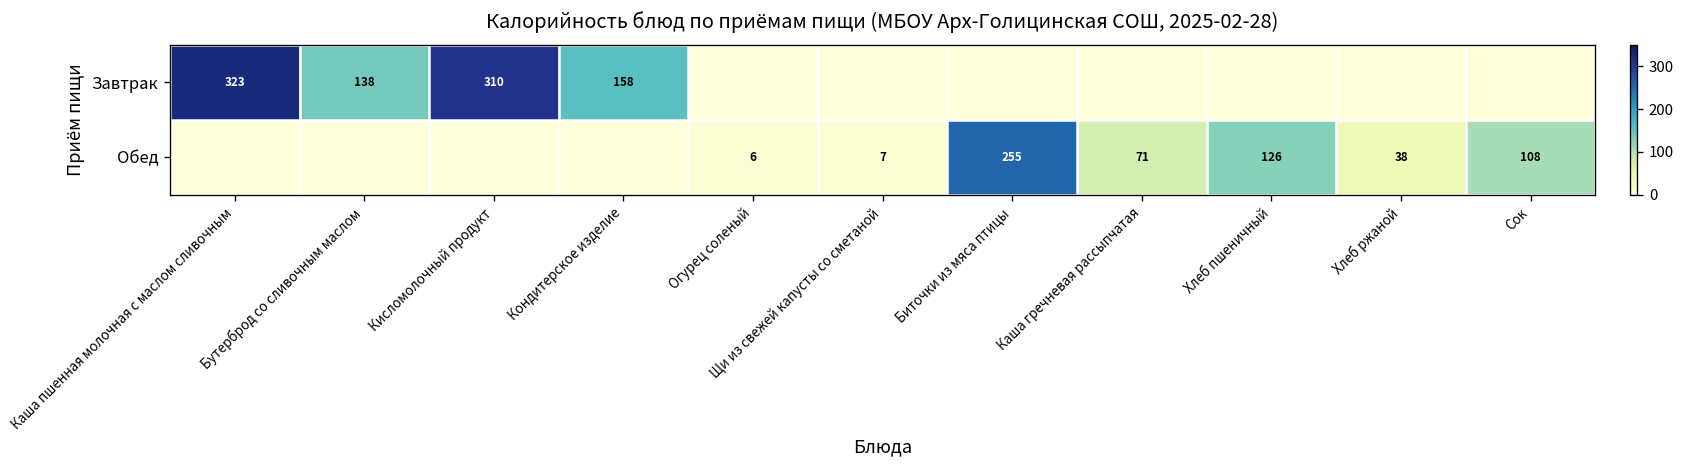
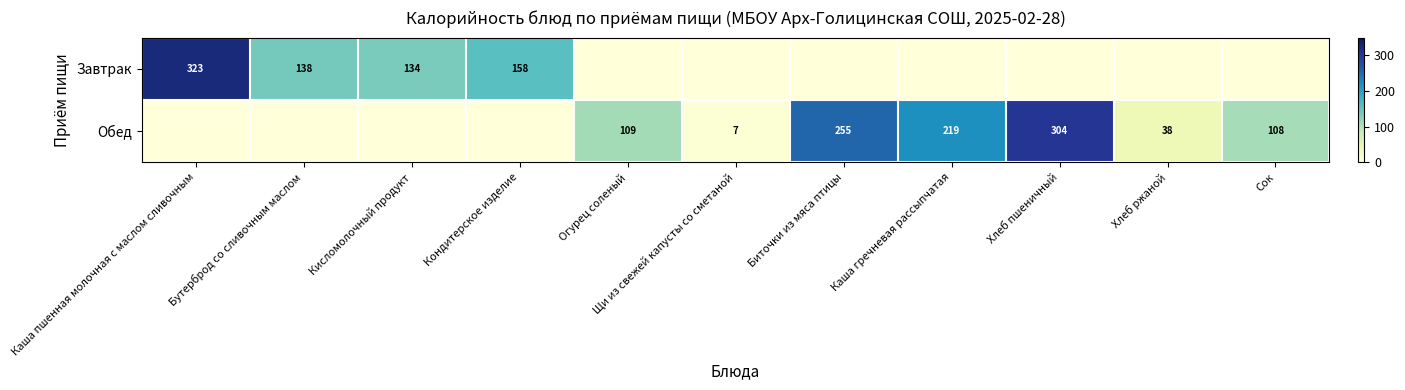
Завтрак, Кисломолочный продукт: 310 -> 134
Обед, Огурец соленый: 6 -> 109
Обед, Каша гречневая рассыпчатая: 71 -> 219
Обед, Хлеб пшеничный: 126 -> 304
